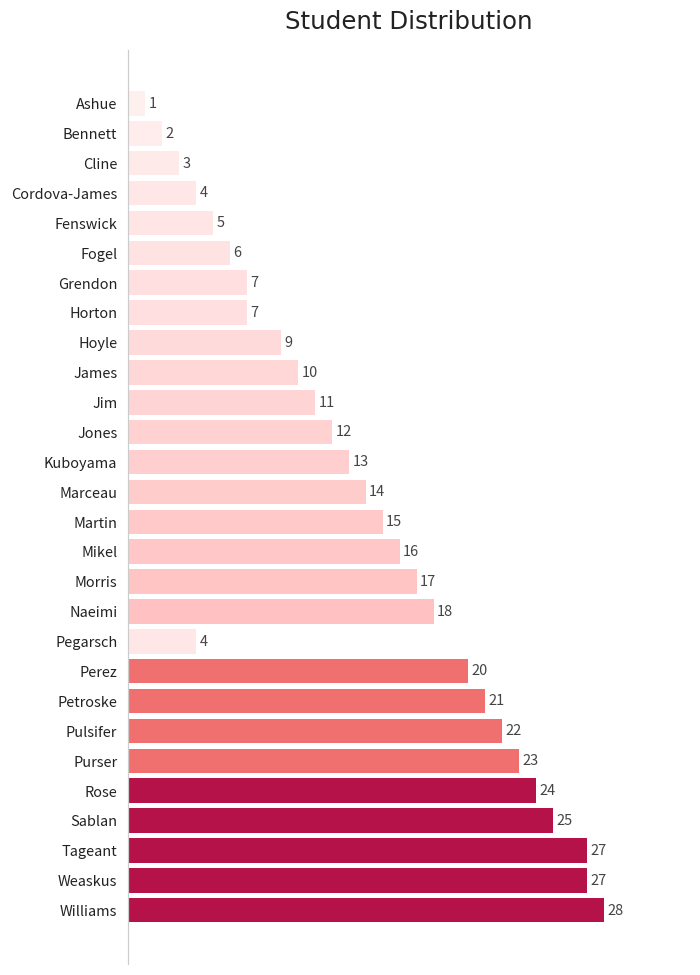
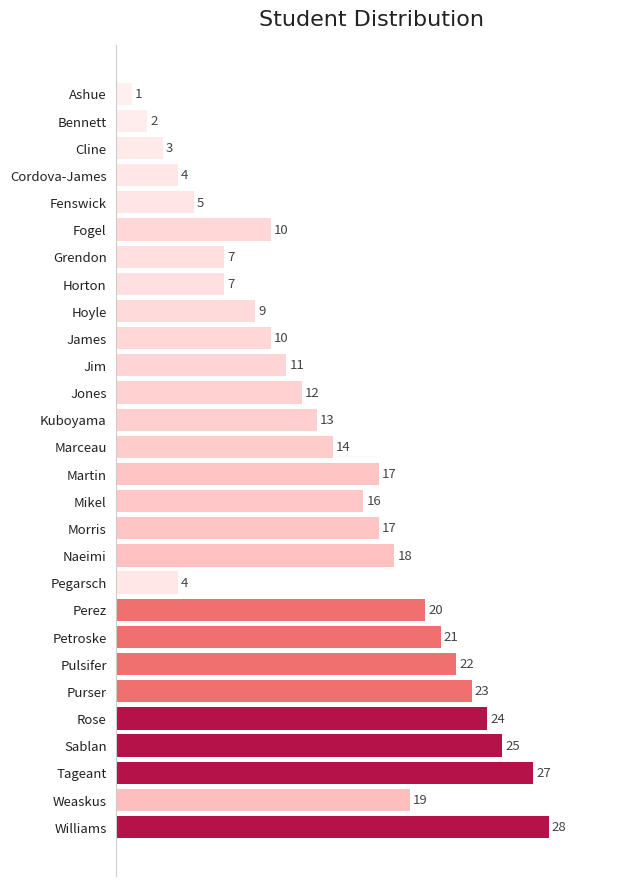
Fogel: 6 -> 10
Martin: 15 -> 17
Weaskus: 27 -> 19
